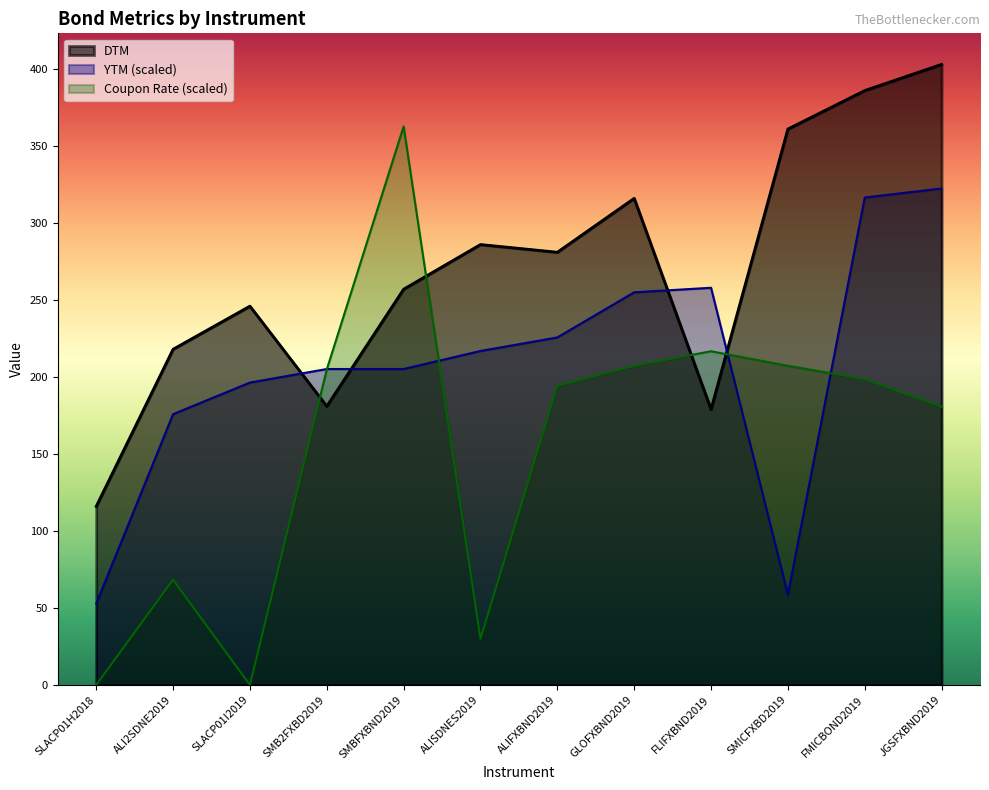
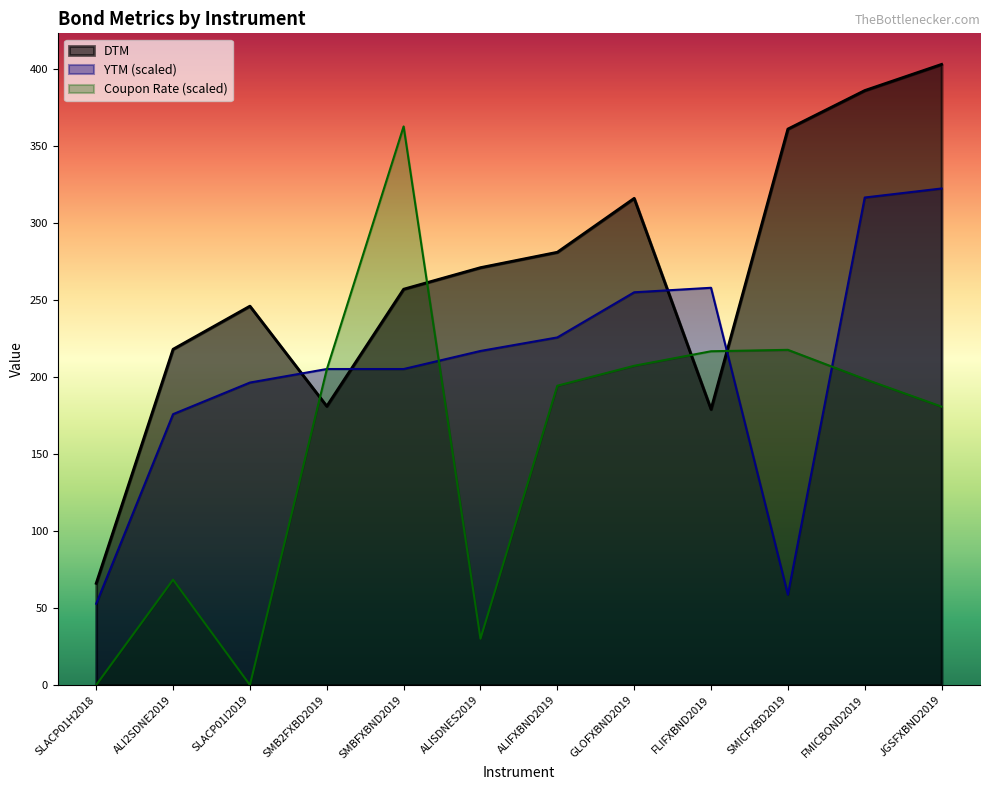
DTM, SLACP01H2018: 116 -> 66
DTM, ALISDNES2019: 286 -> 271
Coupon Rate (scaled), SMICFXBD2019: 207 -> 218
